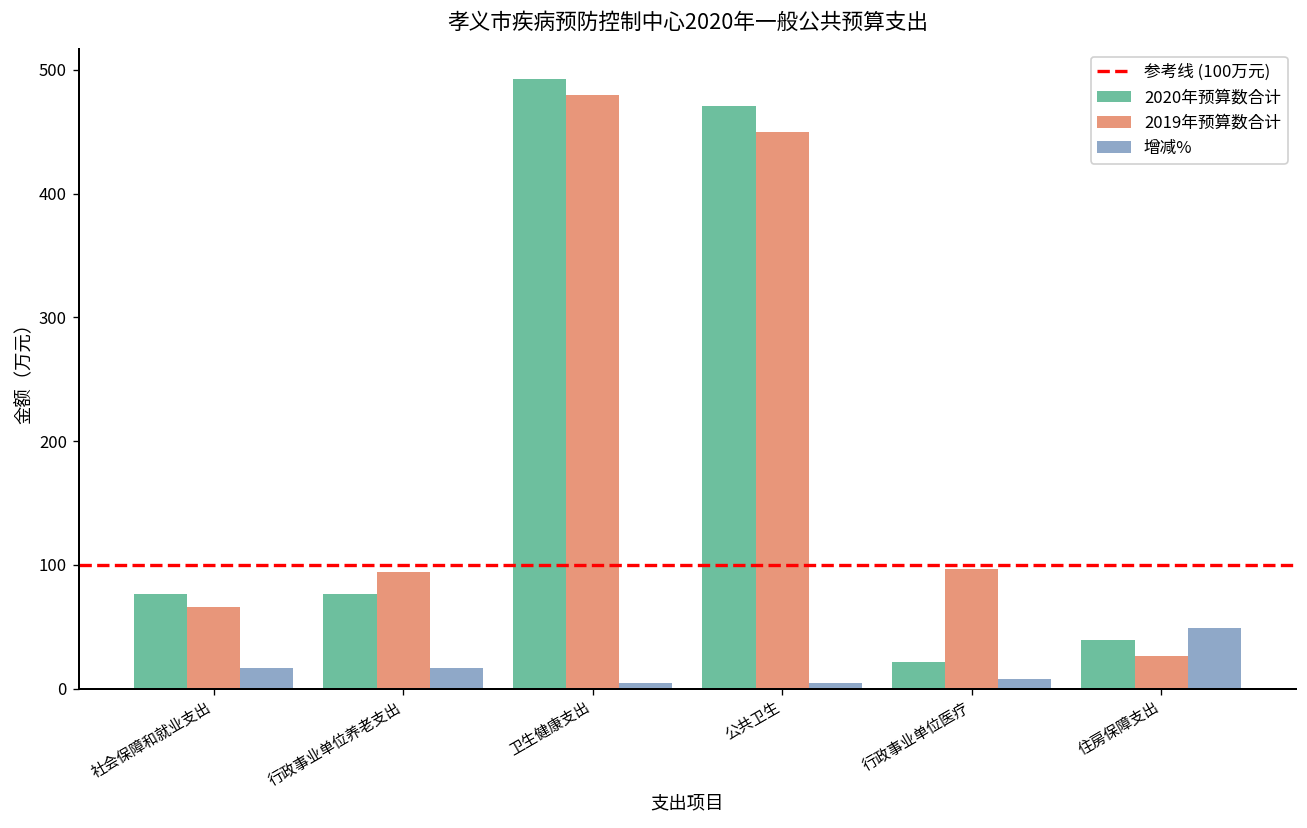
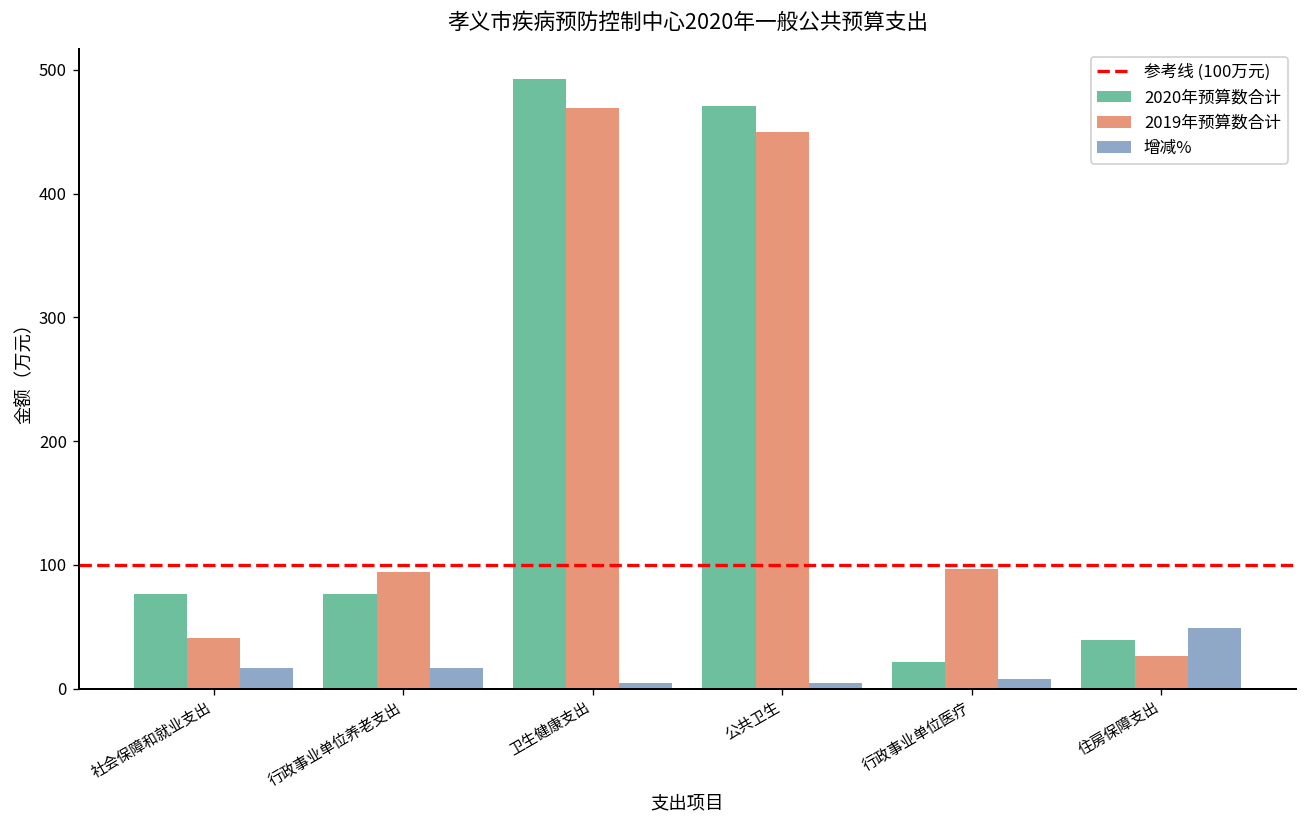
2019年预算数合计, 社会保障和就业支出: 66 -> 41
2019年预算数合计, 卫生健康支出: 480 -> 470
